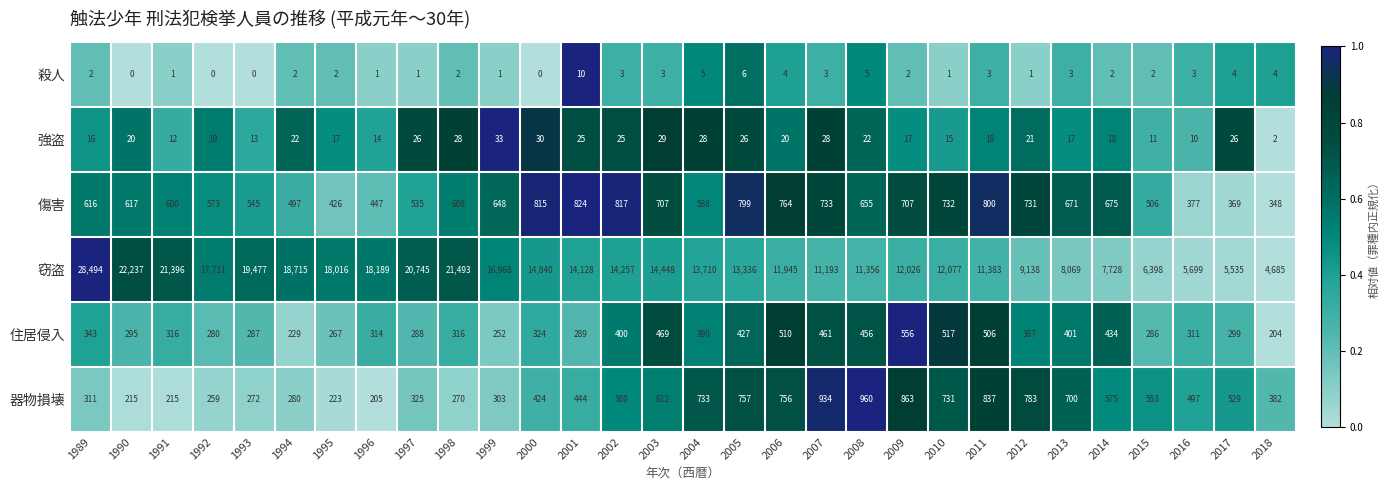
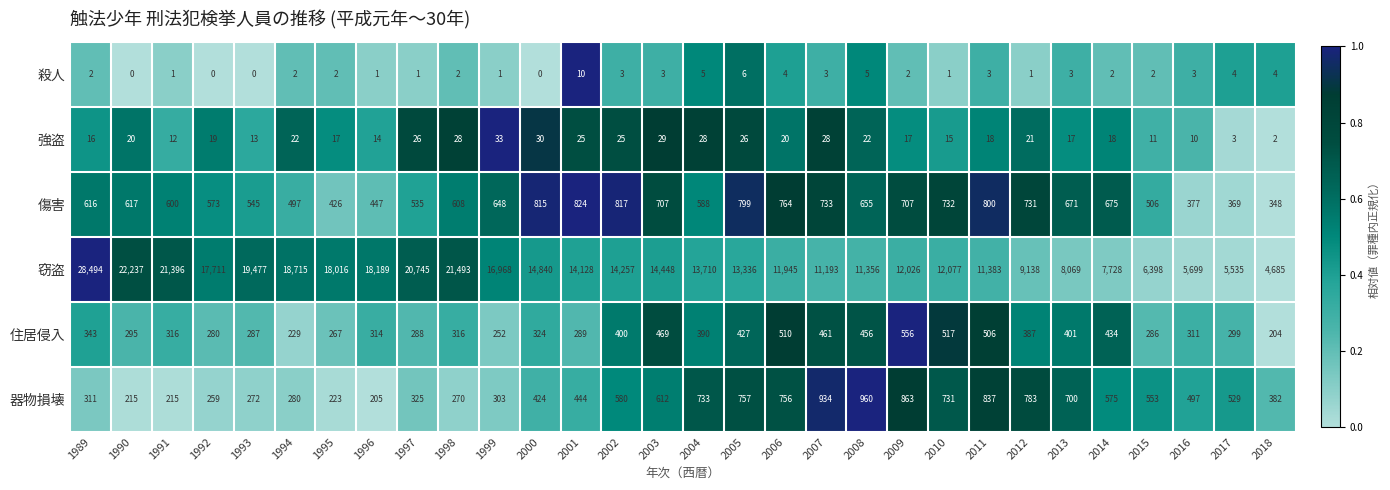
強盗, 2017: 26 -> 3
